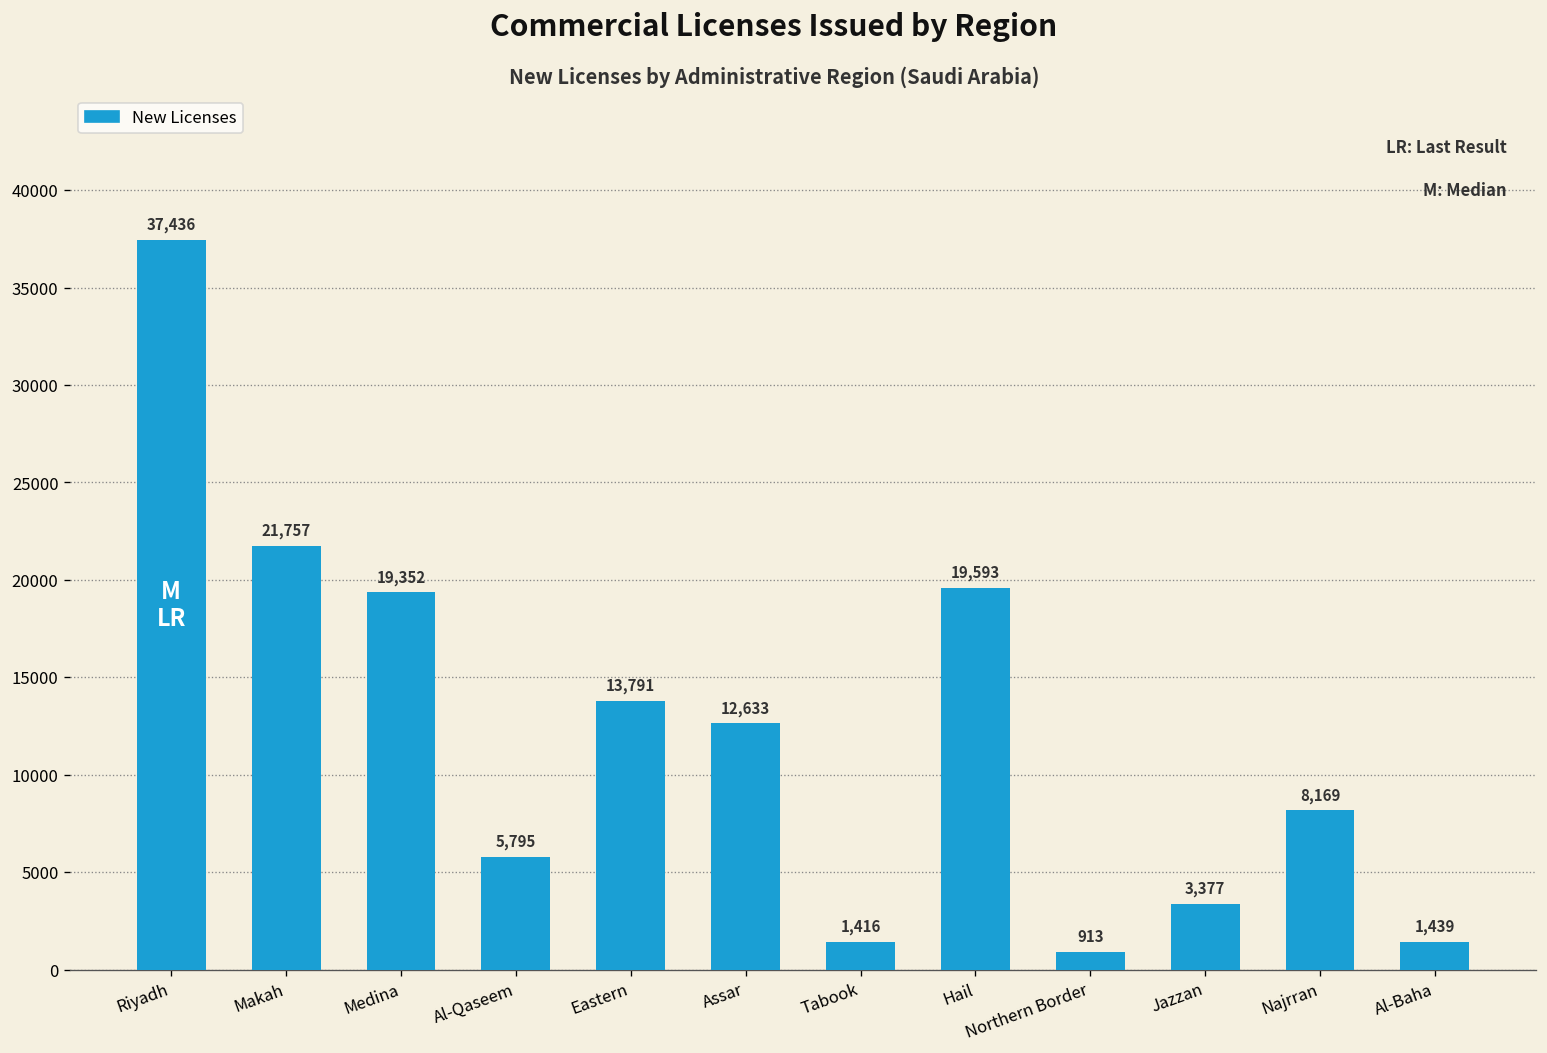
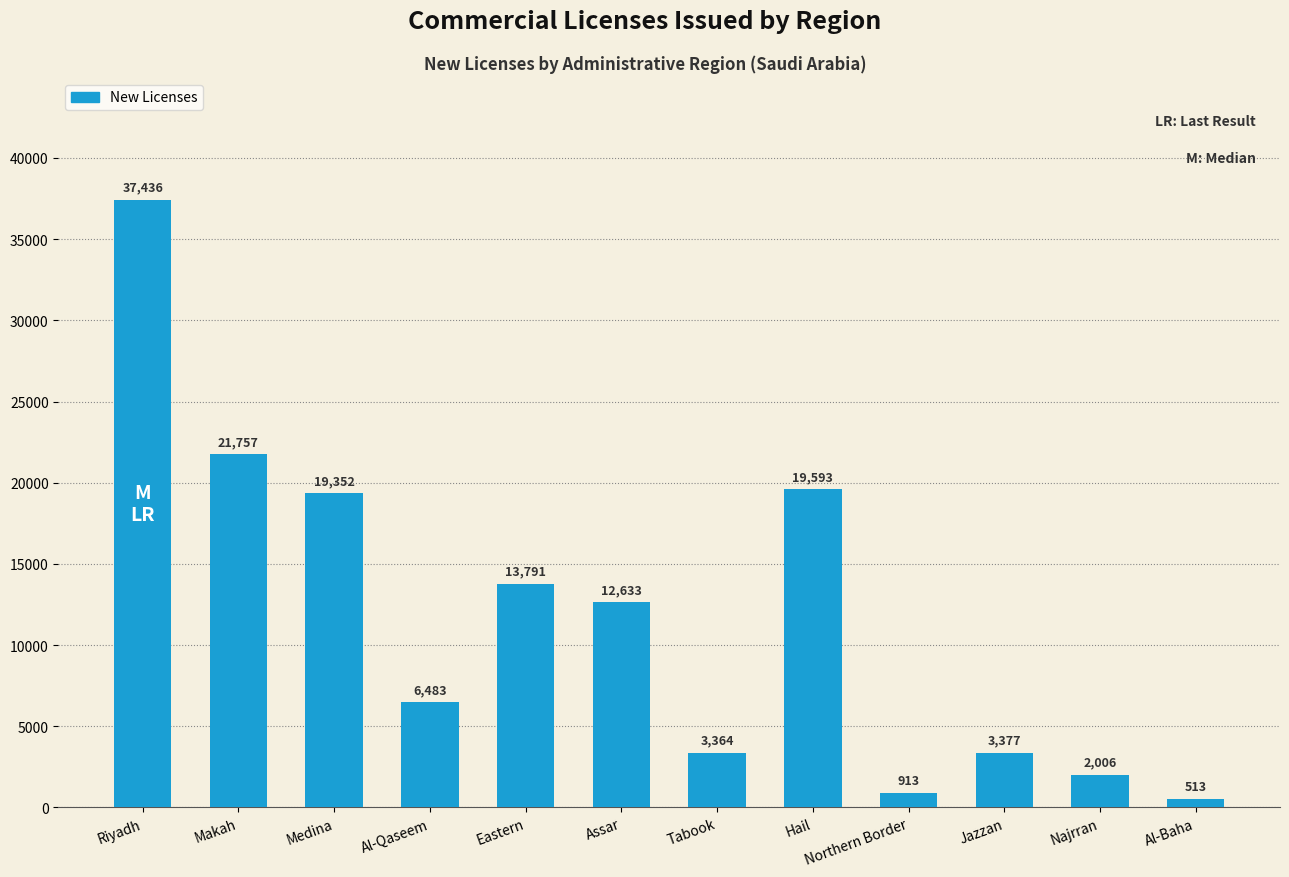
Al-Qaseem: 5,795 -> 6,483
Tabook: 1,416 -> 3,364
Najrran: 8,169 -> 2,006
Al-Baha: 1,439 -> 513
